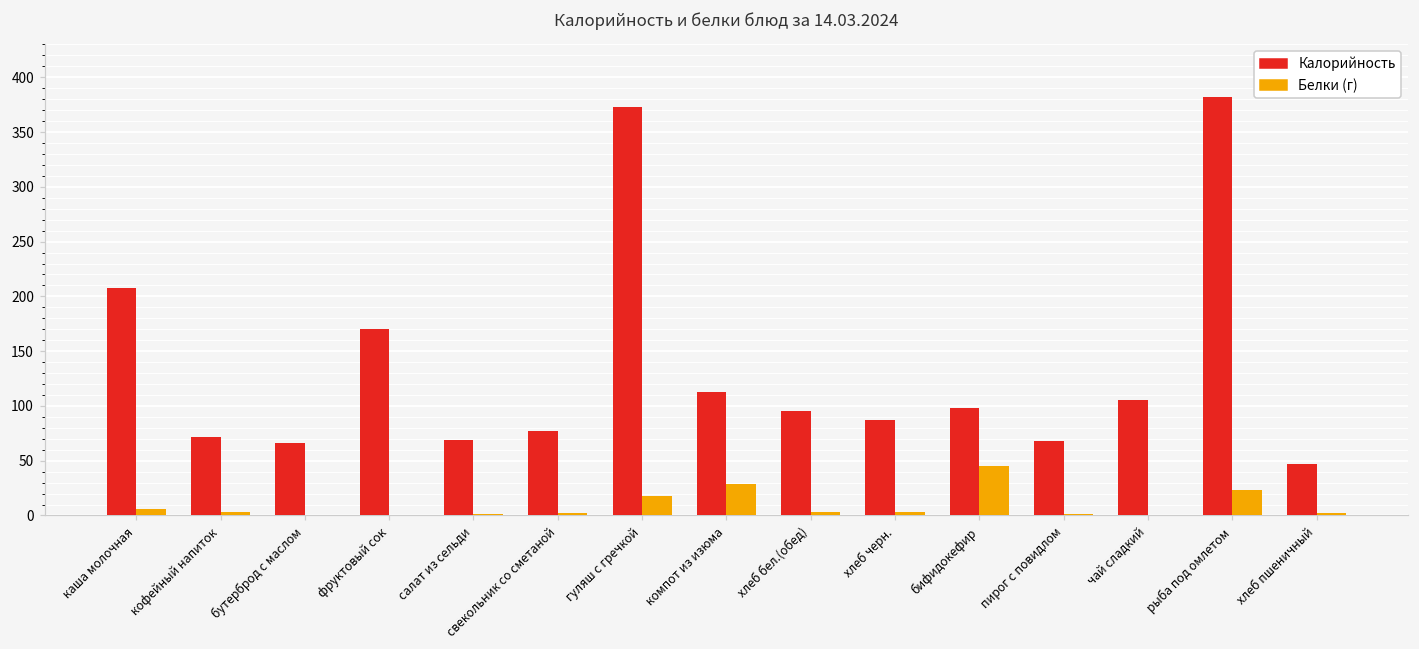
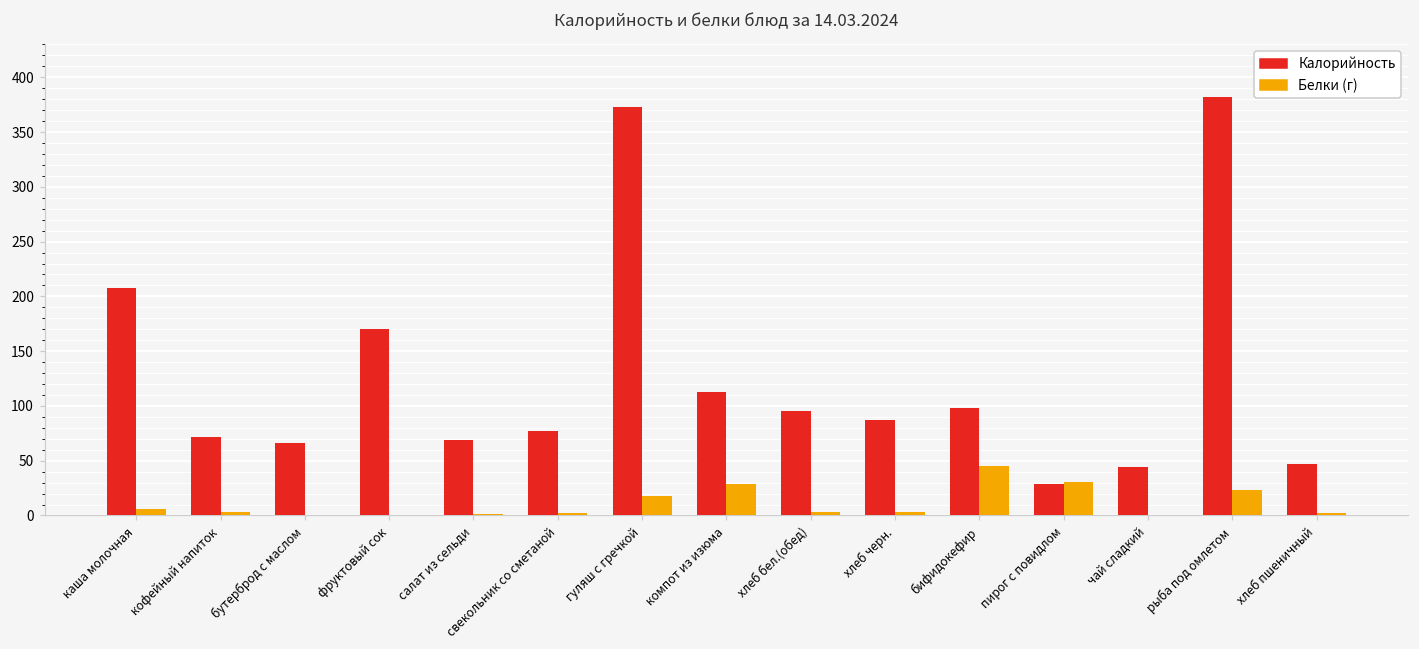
Калорийность, пирог с повидлом: 70 -> 30
Белки (г), пирог с повидлом: 0 -> 30
Калорийность, чай сладкий: 110 -> 40
